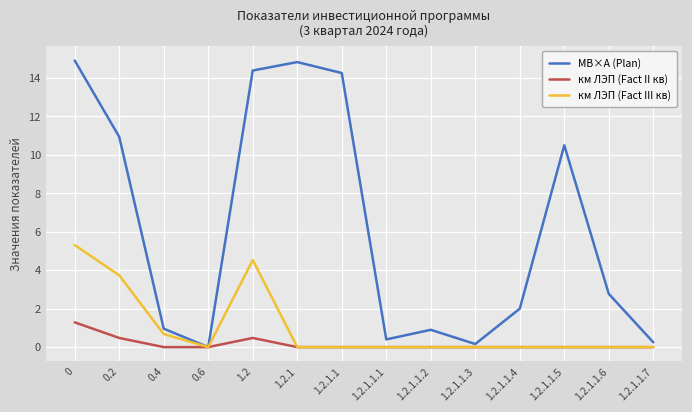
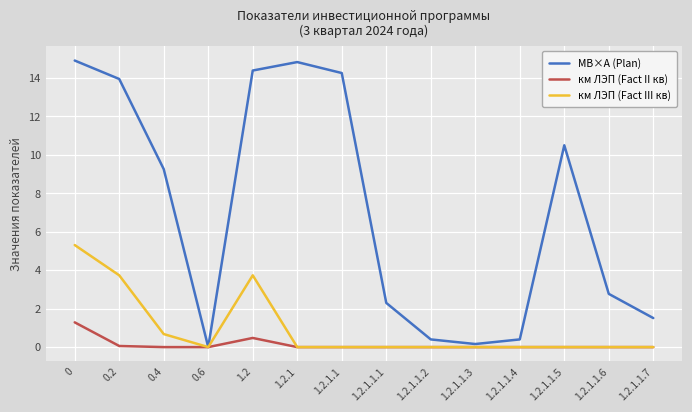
МВ×А (Plan), 0.2: 10.9 -> 14.0
км ЛЭП (Fact II кв), 0.2: 0.5 -> 0.1
МВ×А (Plan), 0.4: 1.0 -> 9.3
км ЛЭП (Fact III кв), 1.2: 4.5 -> 3.7
МВ×А (Plan), 1.2.1.1.1: 0.4 -> 2.3
МВ×А (Plan), 1.2.1.1.2: 0.9 -> 0.4
МВ×А (Plan), 1.2.1.1.4: 2.0 -> 0.4
МВ×А (Plan), 1.2.1.1.7: 0.3 -> 1.5
